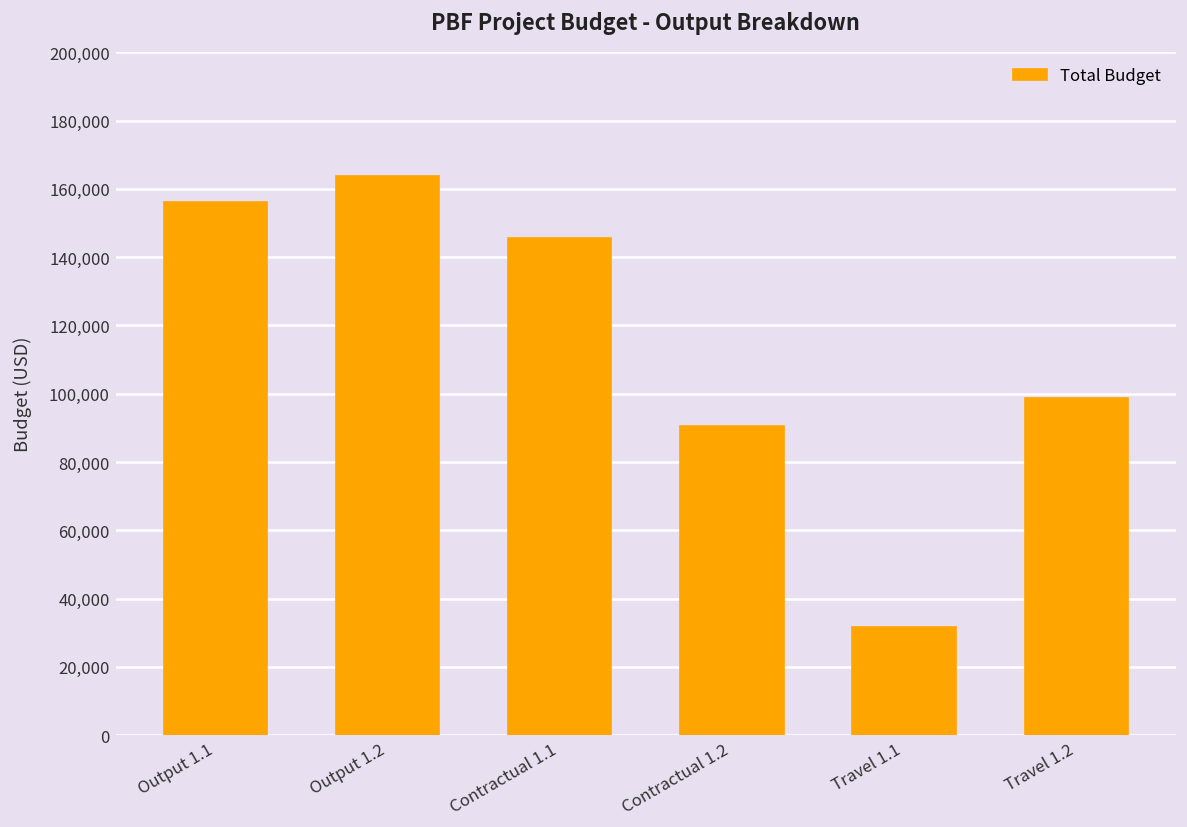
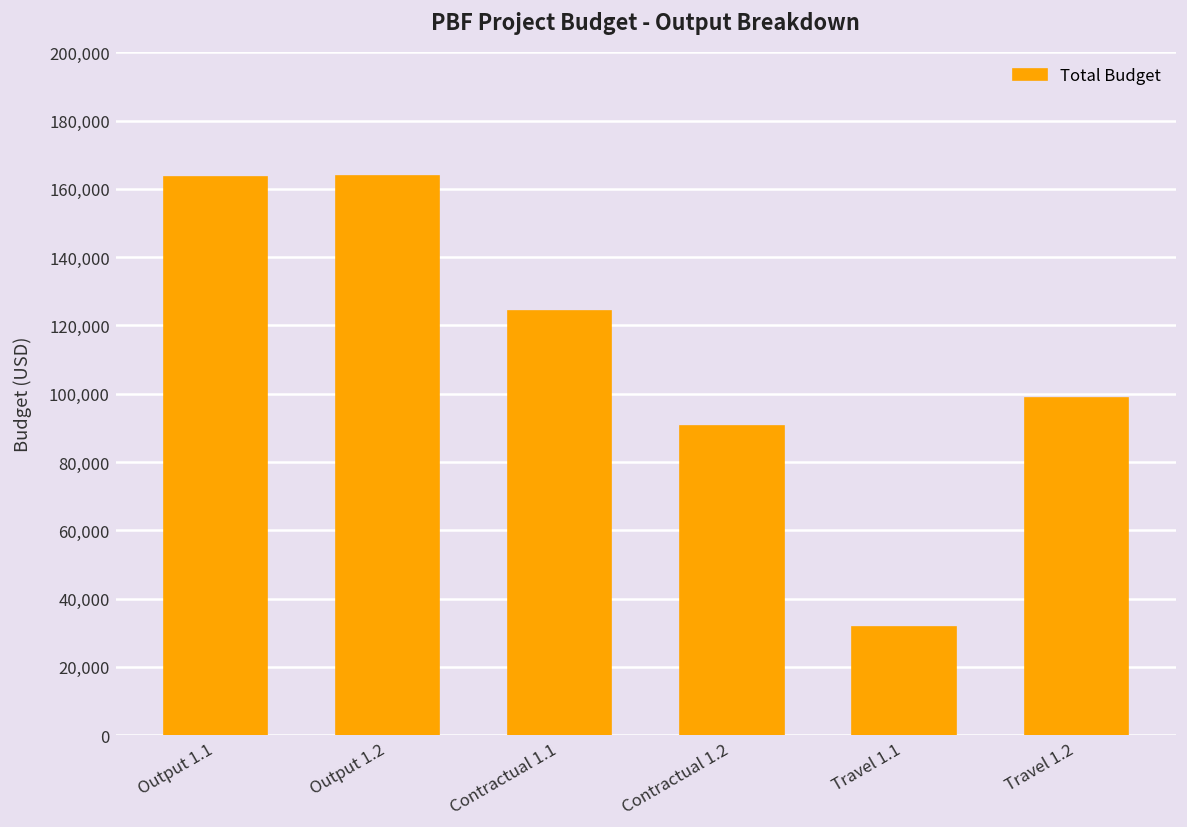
Output 1.1: 156,000 -> 163,000
Contractual 1.1: 146,000 -> 124,000
